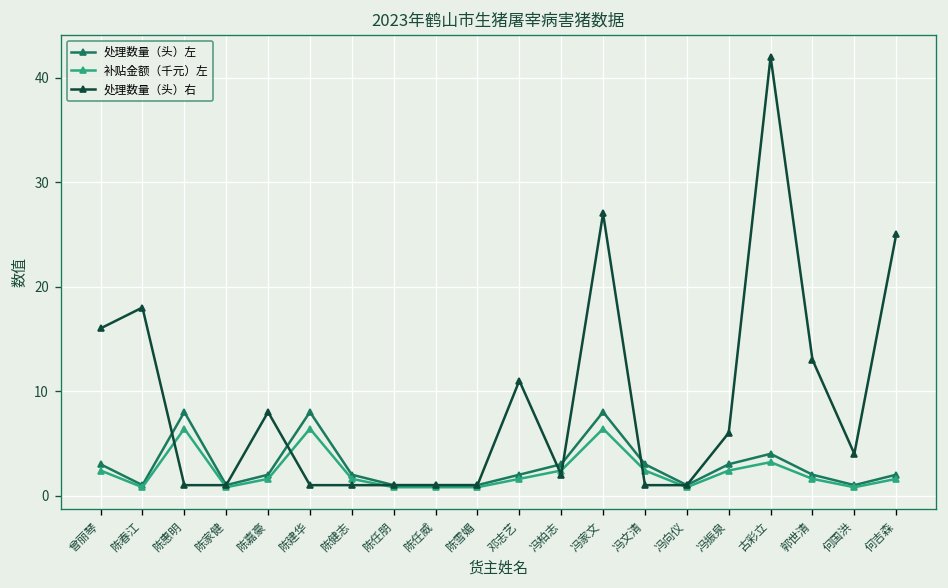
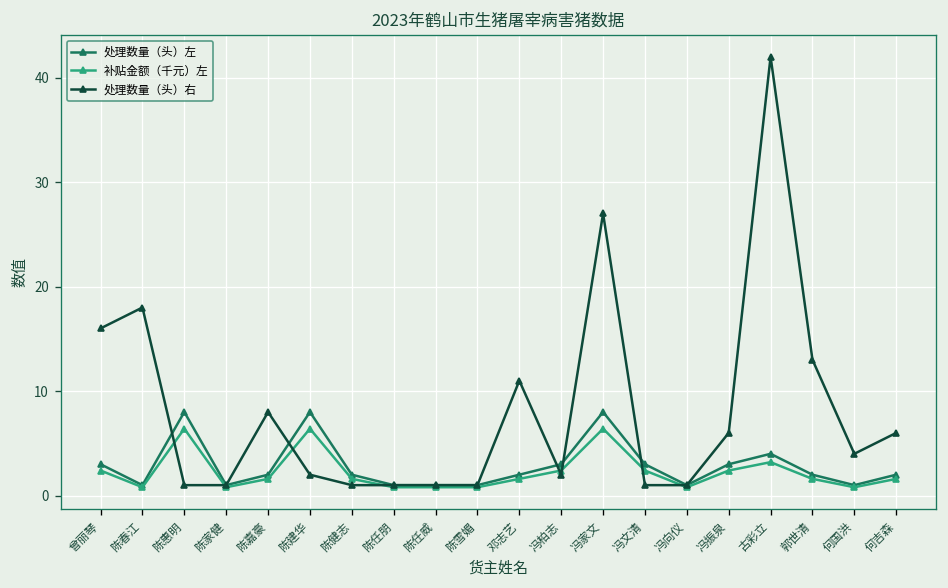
处理数量（头）右, 陈建华: 1 -> 2
处理数量（头）右, 何吉森: 25 -> 6
